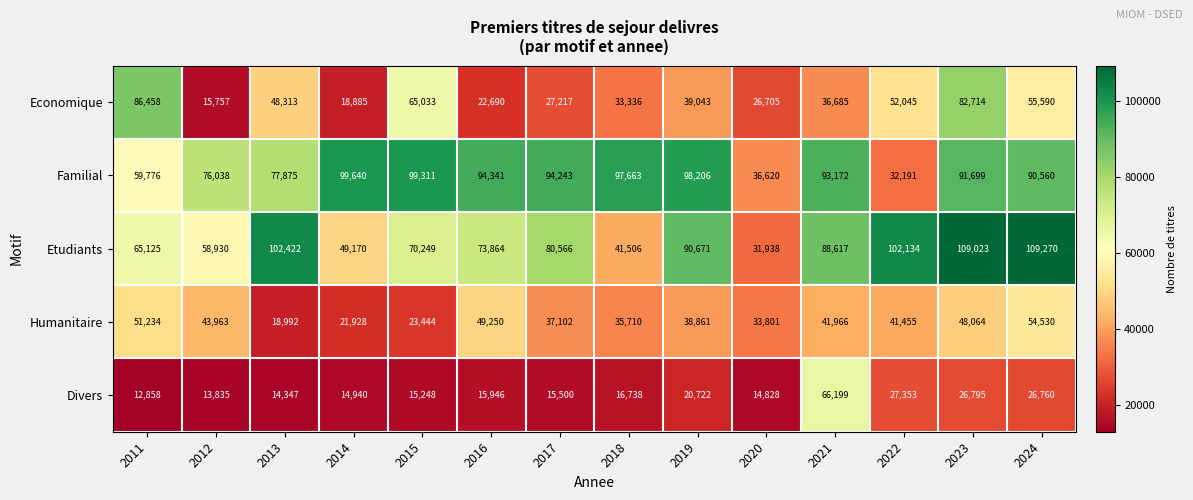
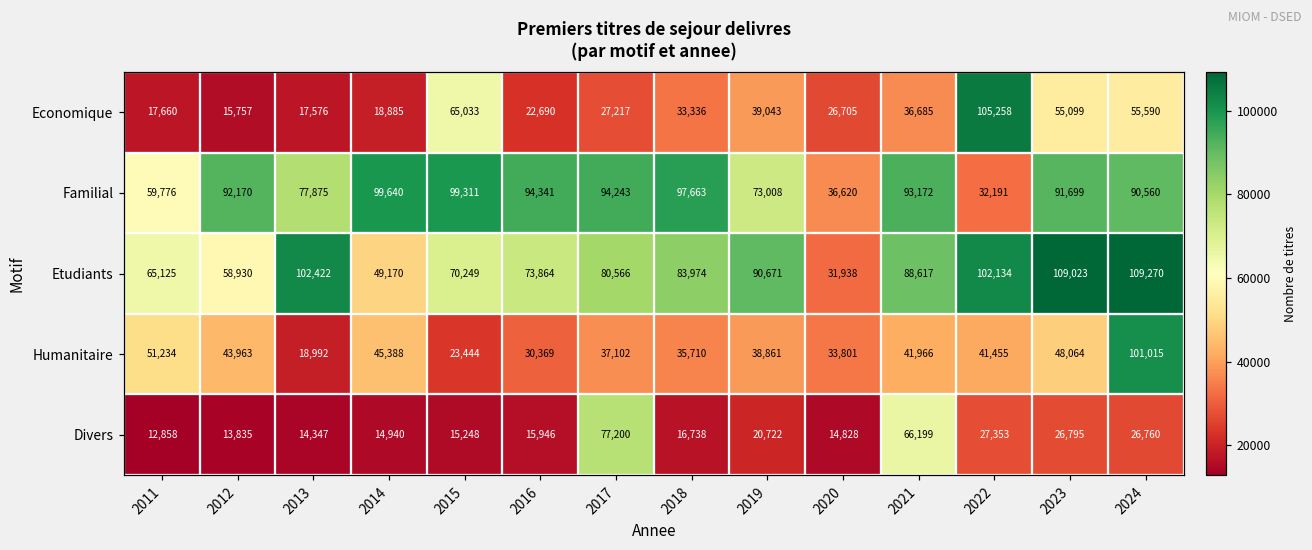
Economique, 2011: 86,458 -> 17,660
Economique, 2013: 48,313 -> 17,576
Economique, 2022: 52,045 -> 105,258
Economique, 2023: 82,714 -> 55,099
Familial, 2012: 76,038 -> 92,170
Familial, 2019: 98,206 -> 73,008
Etudiants, 2018: 41,506 -> 83,974
Humanitaire, 2014: 21,928 -> 45,388
Humanitaire, 2016: 49,250 -> 30,369
Humanitaire, 2024: 54,530 -> 101,015
Divers, 2017: 15,500 -> 77,200
